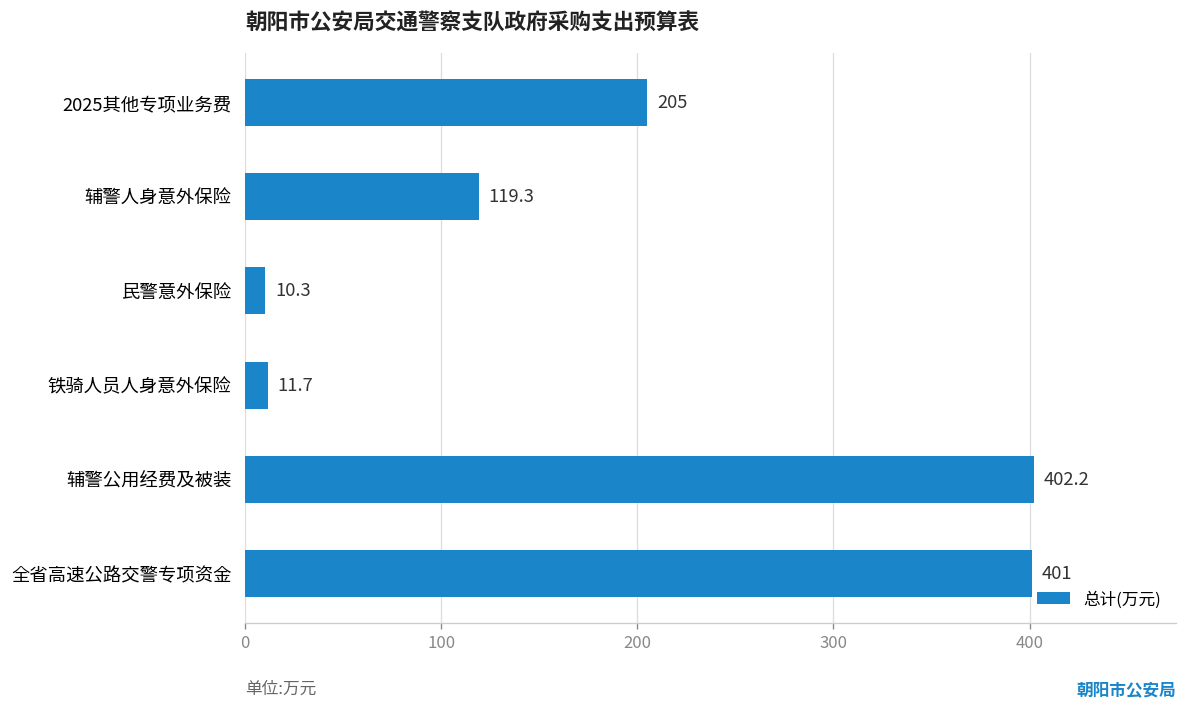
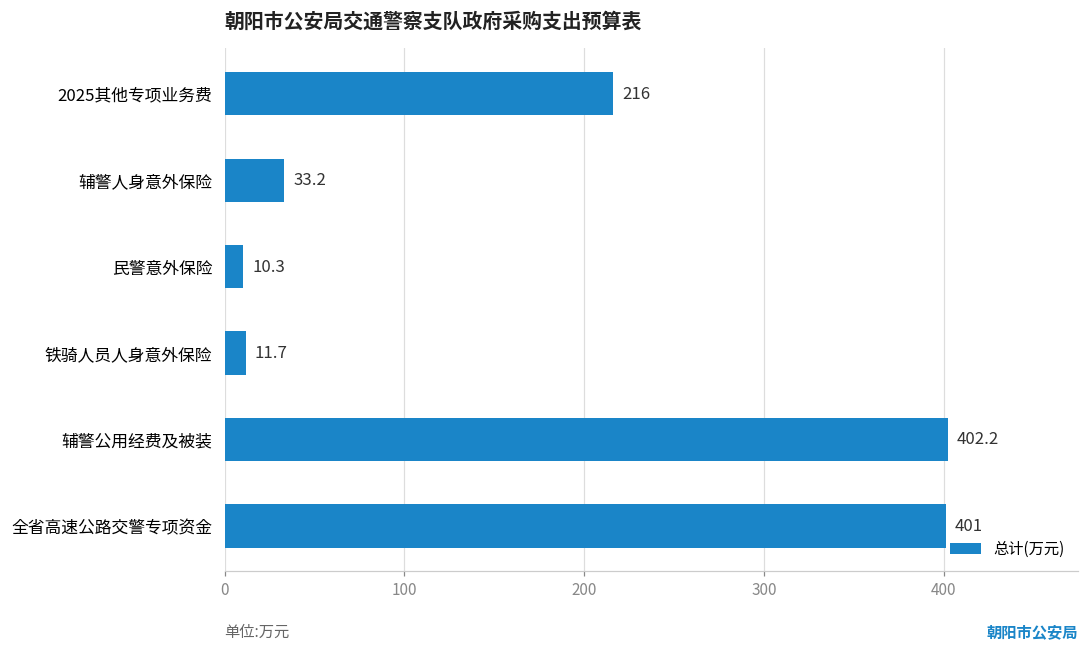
2025其他专项业务费: 205 -> 216
辅警人身意外保险: 119.3 -> 33.2
